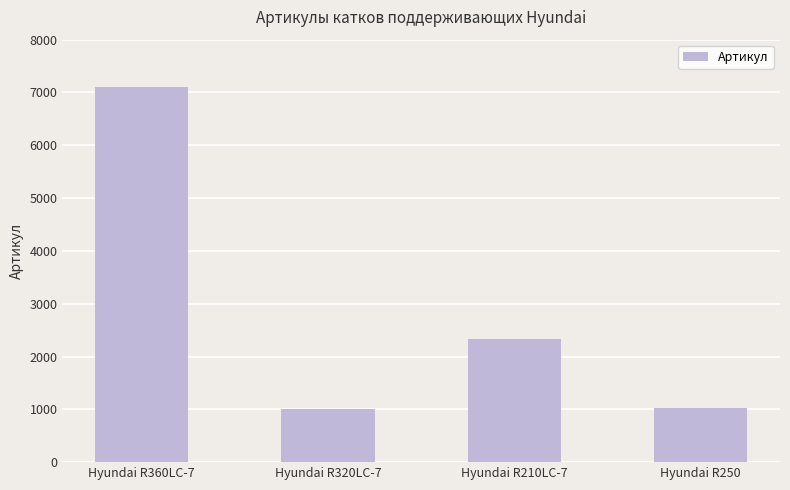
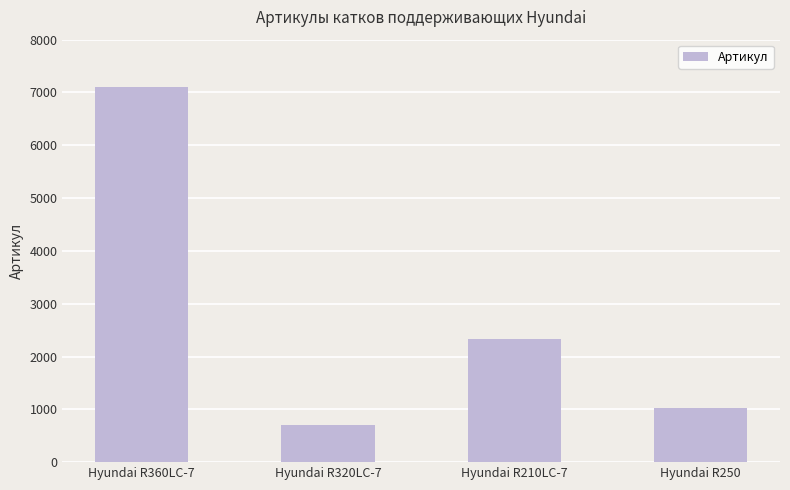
Hyundai R320LC-7: 1000 -> 700
